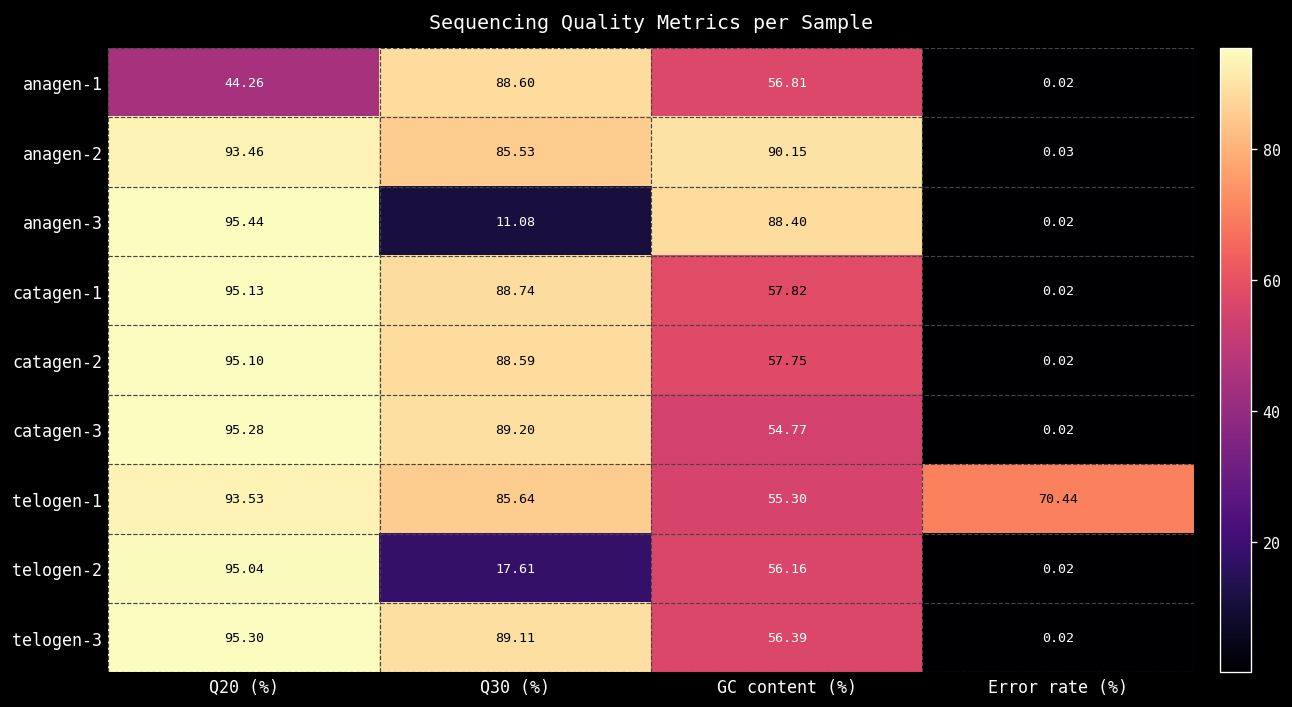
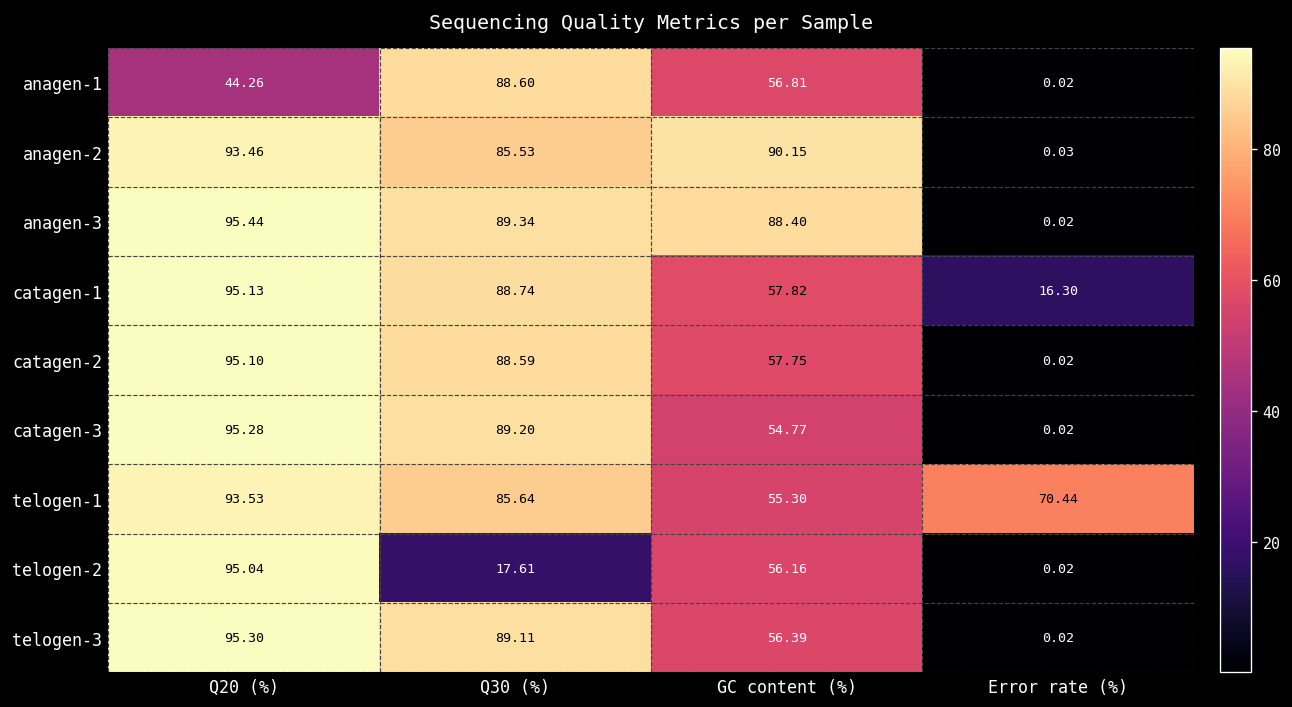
anagen-3, Q30 (%): 11.08 -> 89.34
catagen-1, Error rate (%): 0.02 -> 16.30
